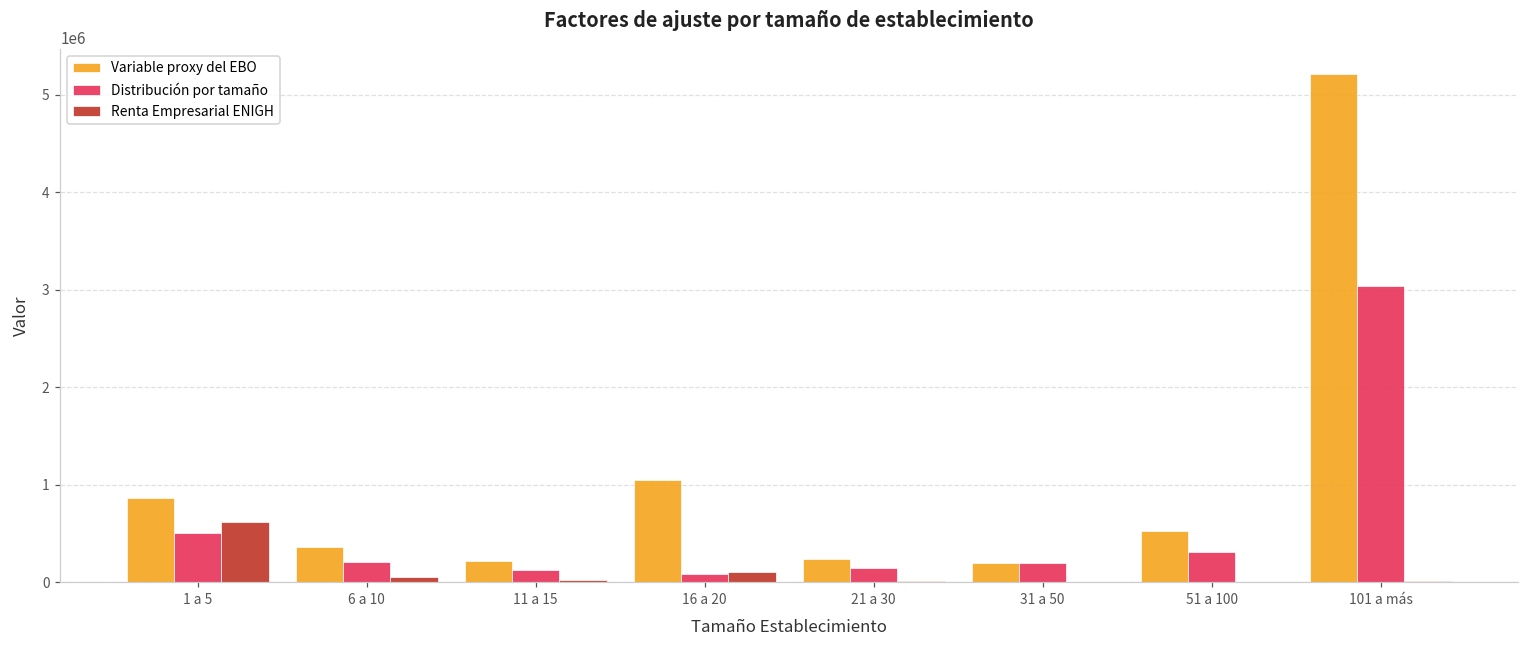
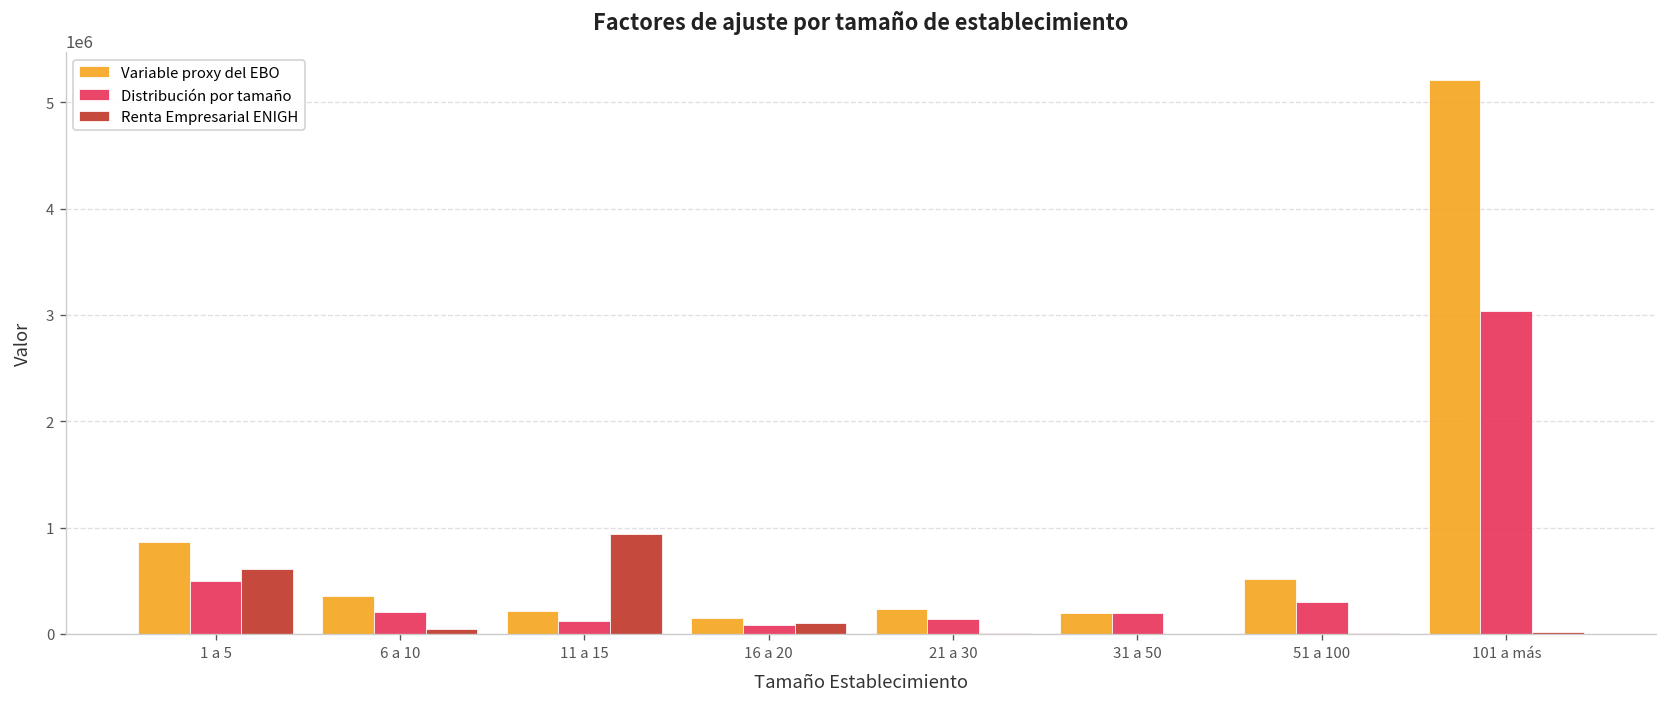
Renta Empresarial ENIGH, 11 a 15: 0 -> 900000
Variable proxy del EBO, 16 a 20: 1000000 -> 100000
